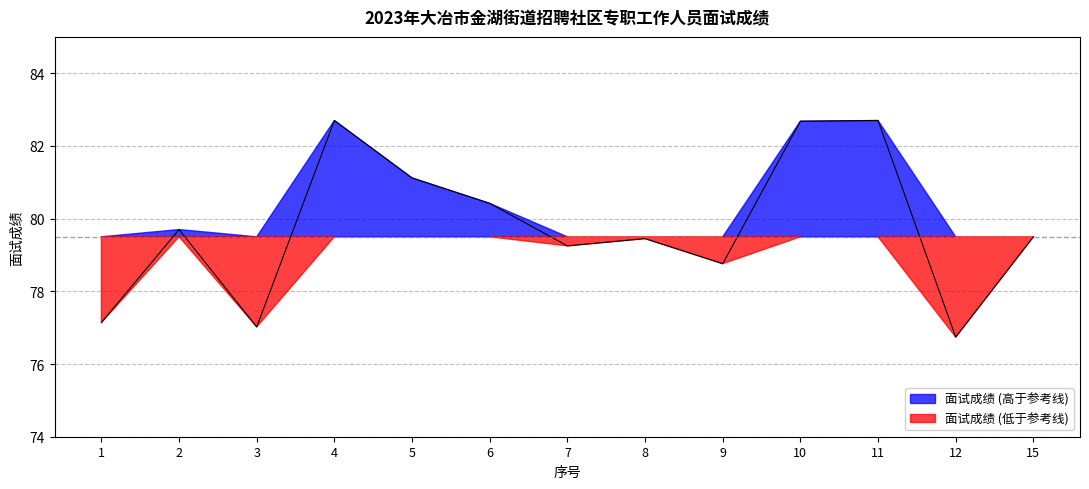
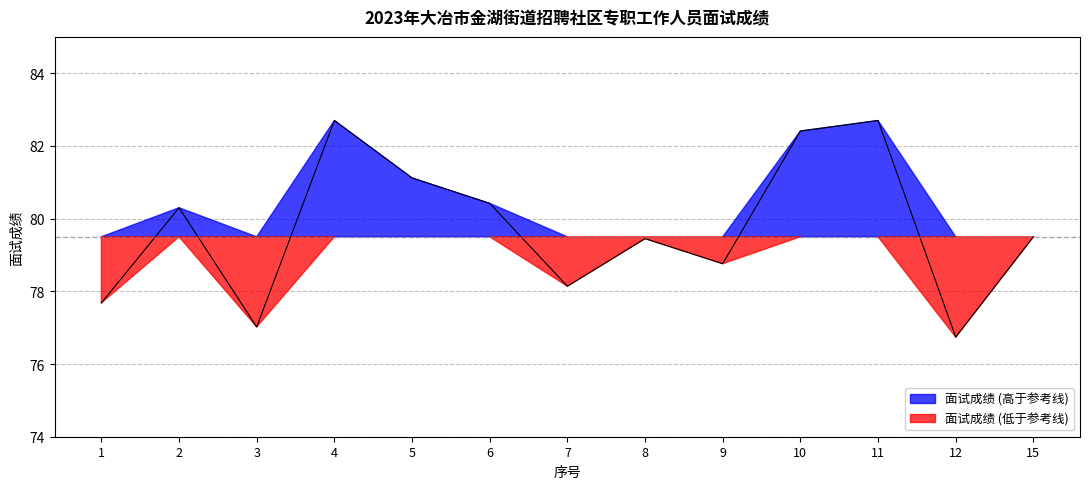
1: 77.1 -> 77.7
2: 79.7 -> 80.3
7: 79.3 -> 78.1
10: 82.7 -> 82.4
